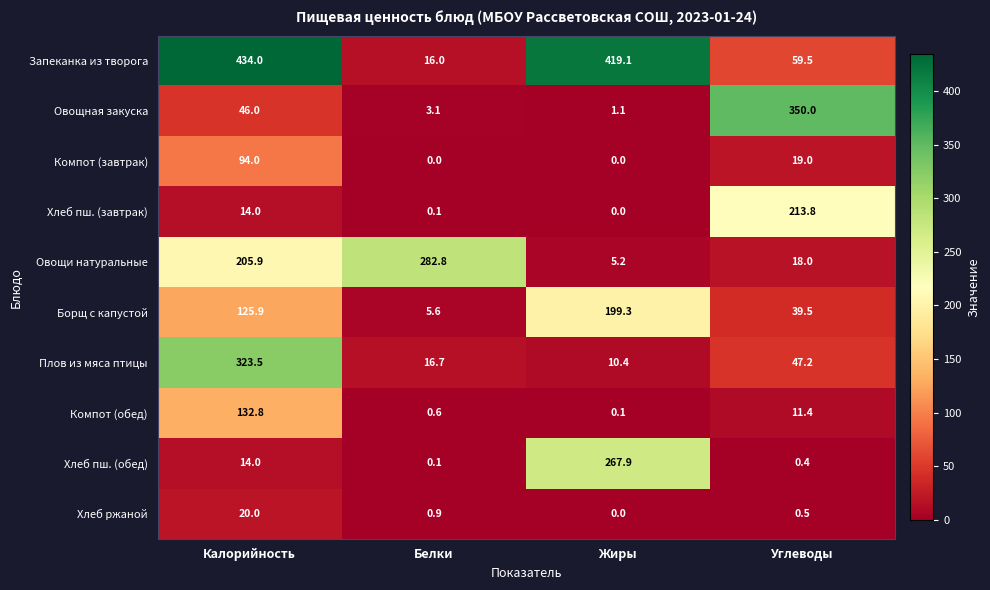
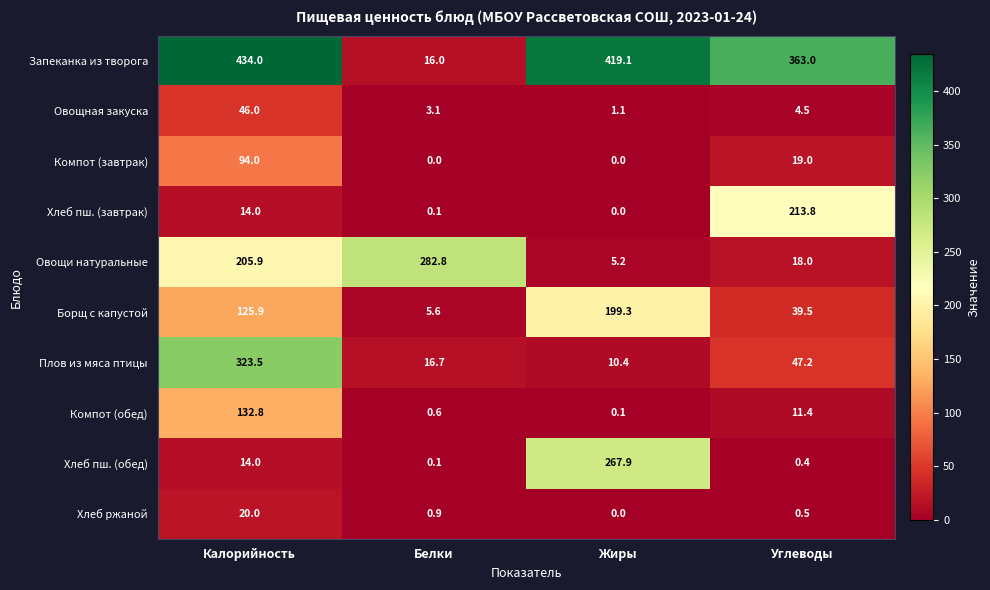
Запеканка из творога, Углеводы: 59.5 -> 363.0
Овощная закуска, Углеводы: 350.0 -> 4.5
